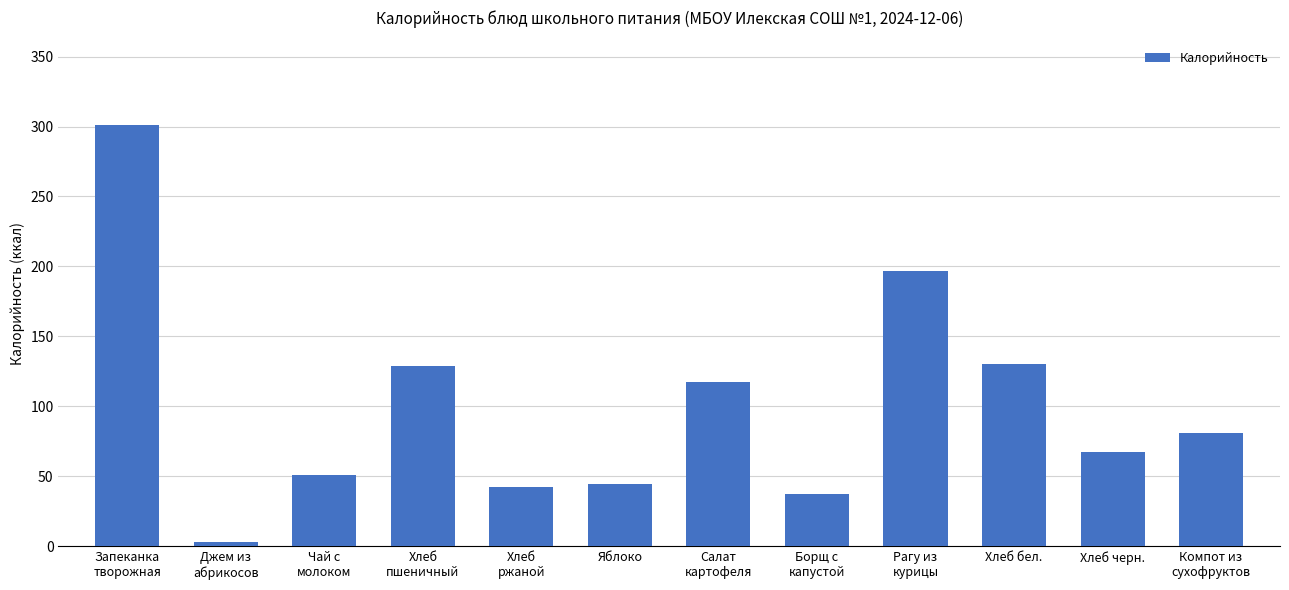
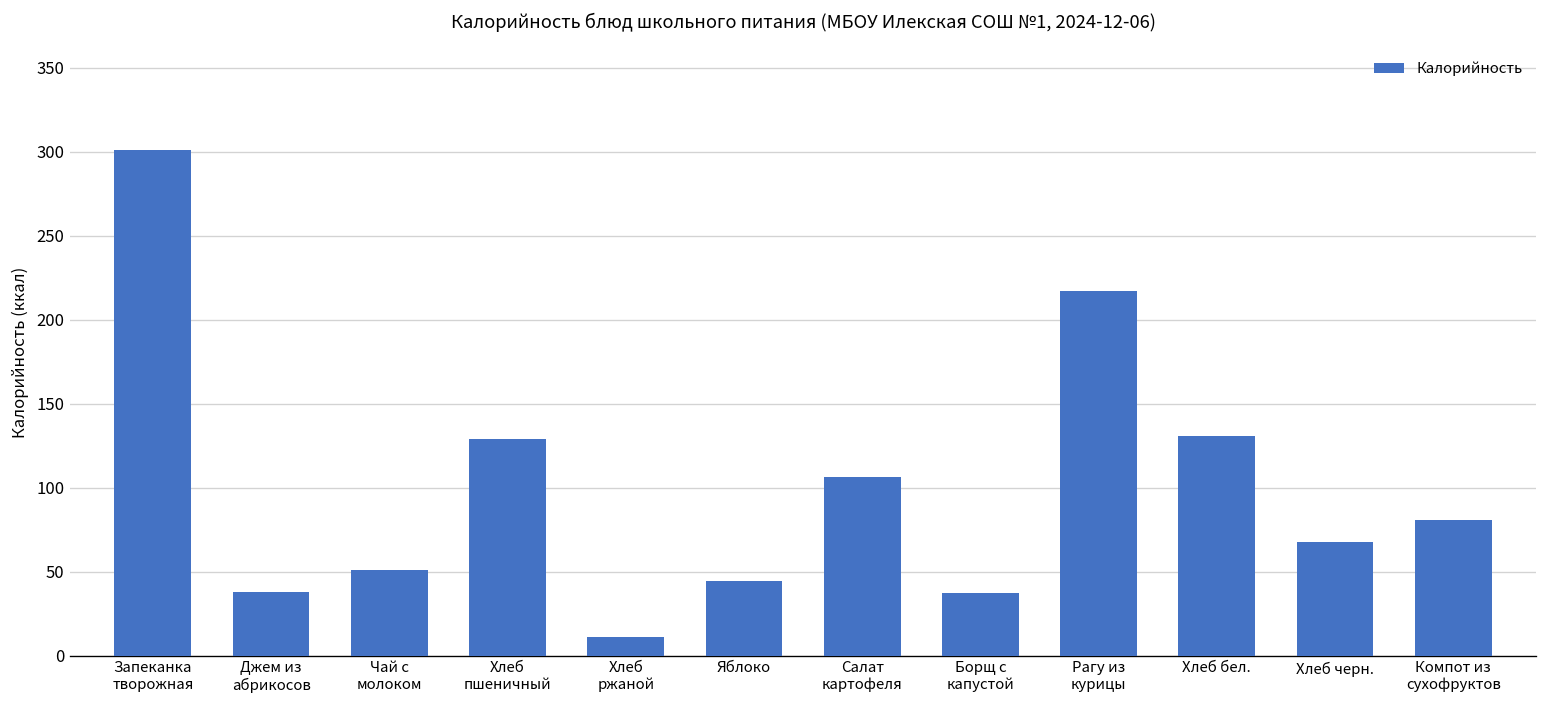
Джем из абрикосов: 3 -> 38
Хлеб ржаной: 43 -> 11
Салат картофеля: 117 -> 106
Рагу из курицы: 197 -> 217
